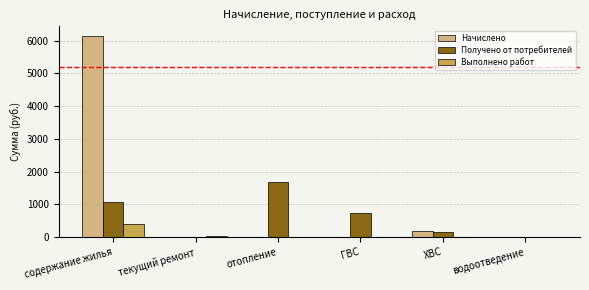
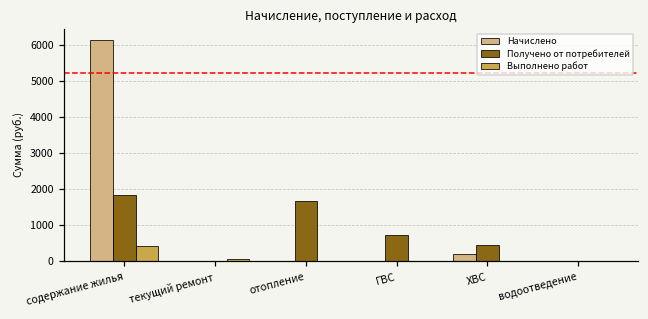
Получено от потребителей, содержание жилья: 1100 -> 1800
Получено от потребителей, ХВС: 200 -> 400
